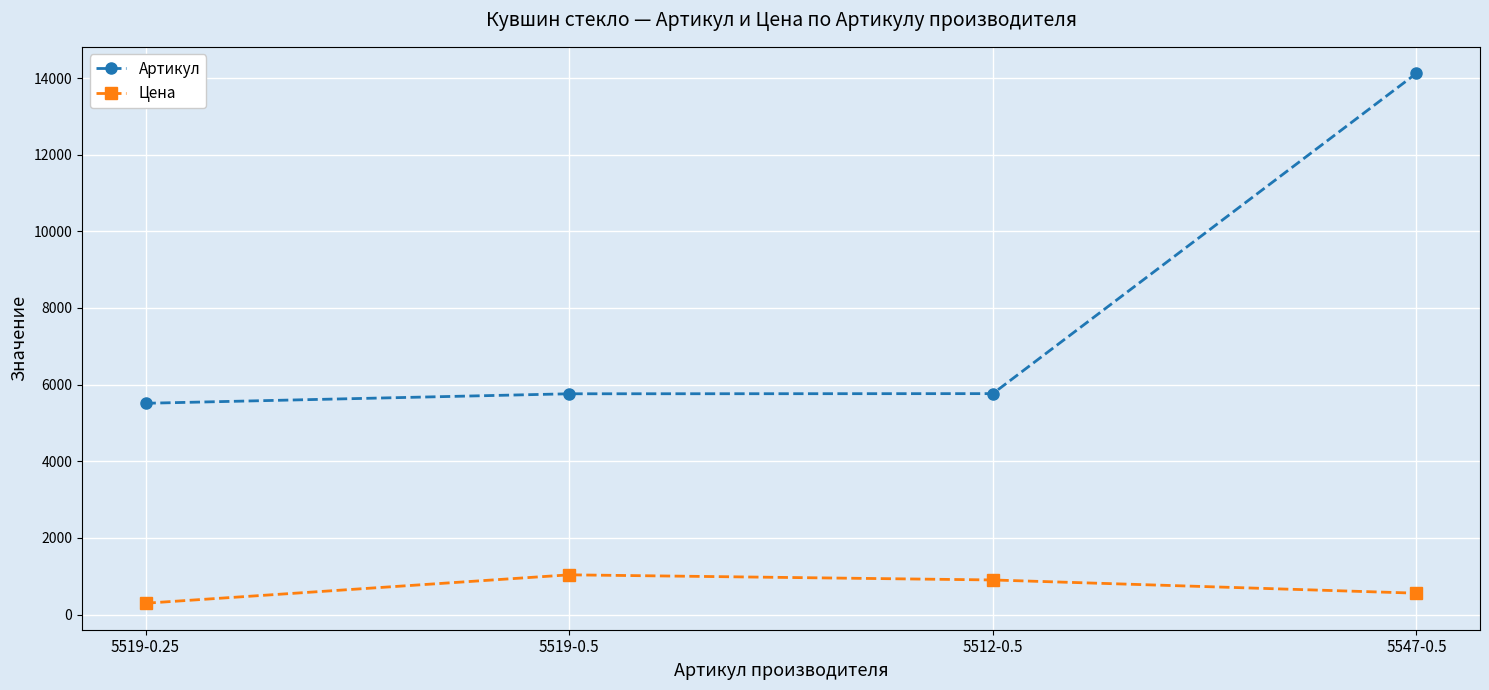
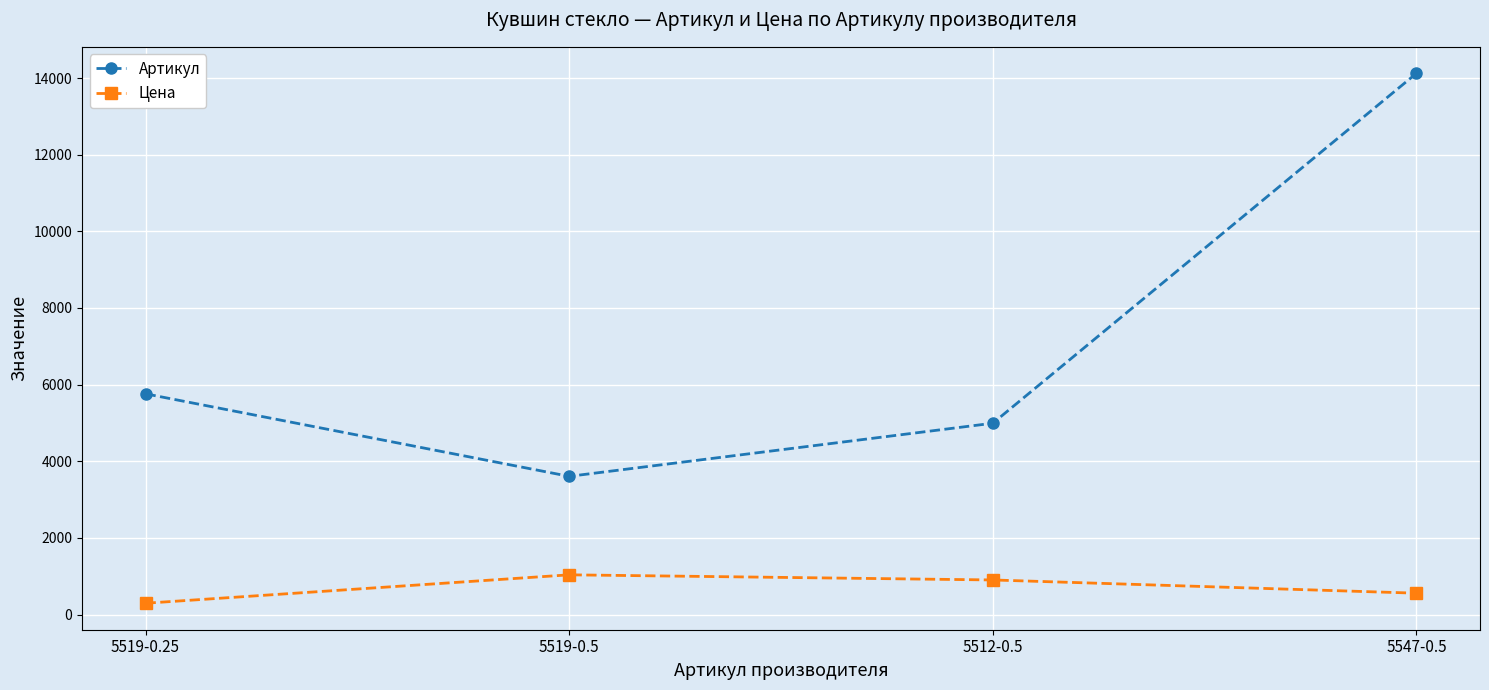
Артикул, 5519-0.25: 5500 -> 5800
Артикул, 5519-0.5: 5800 -> 3600
Артикул, 5512-0.5: 5800 -> 5000
